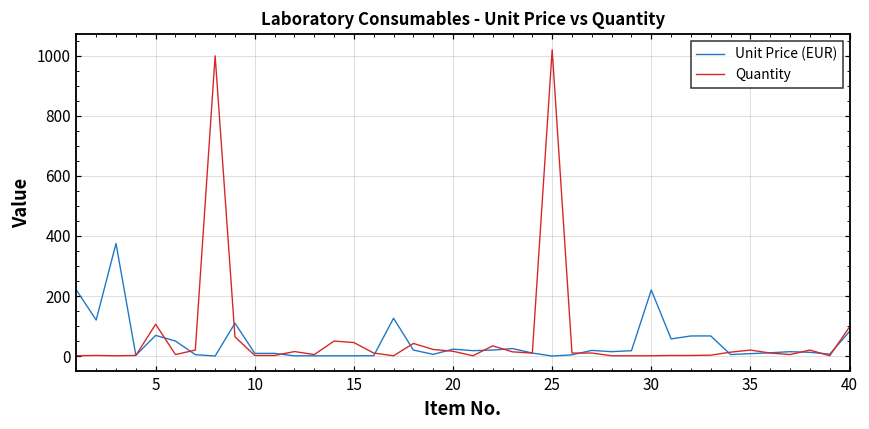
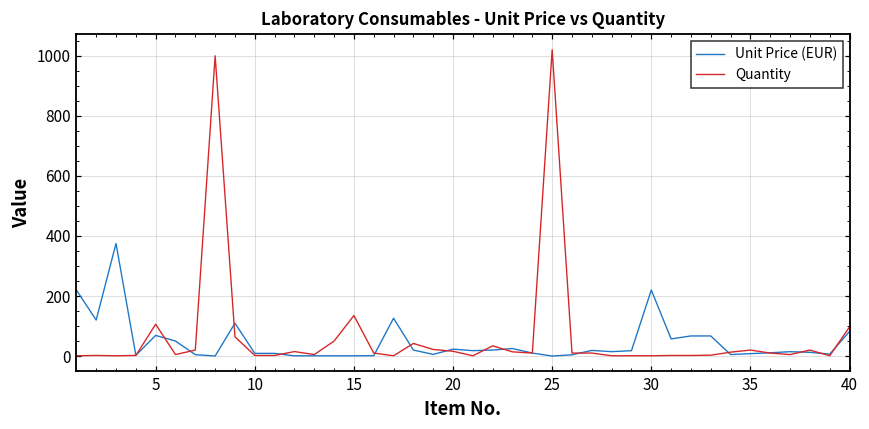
Quantity, 15: 50 -> 140
